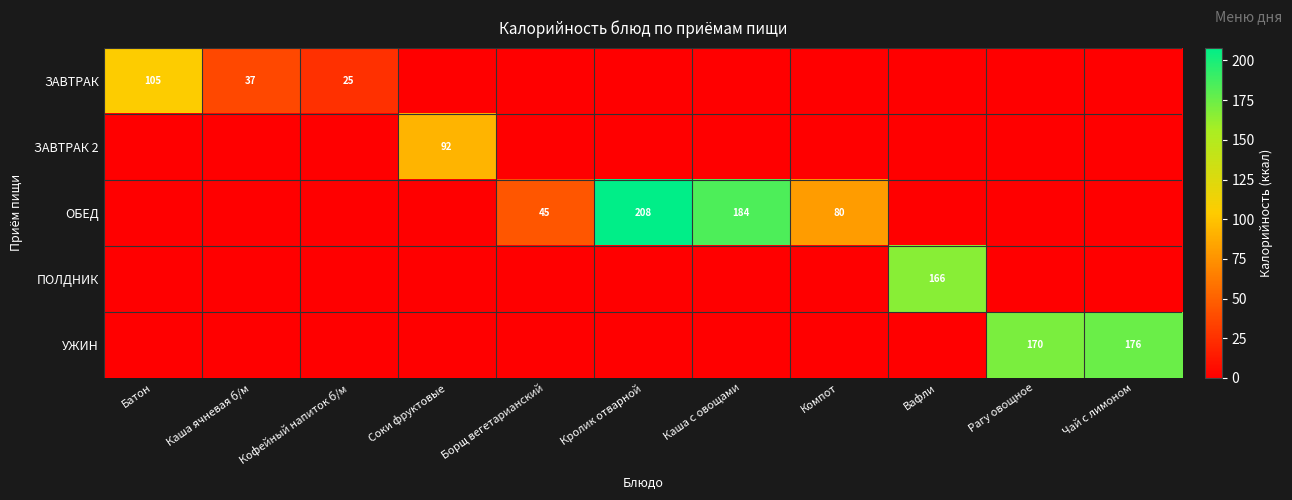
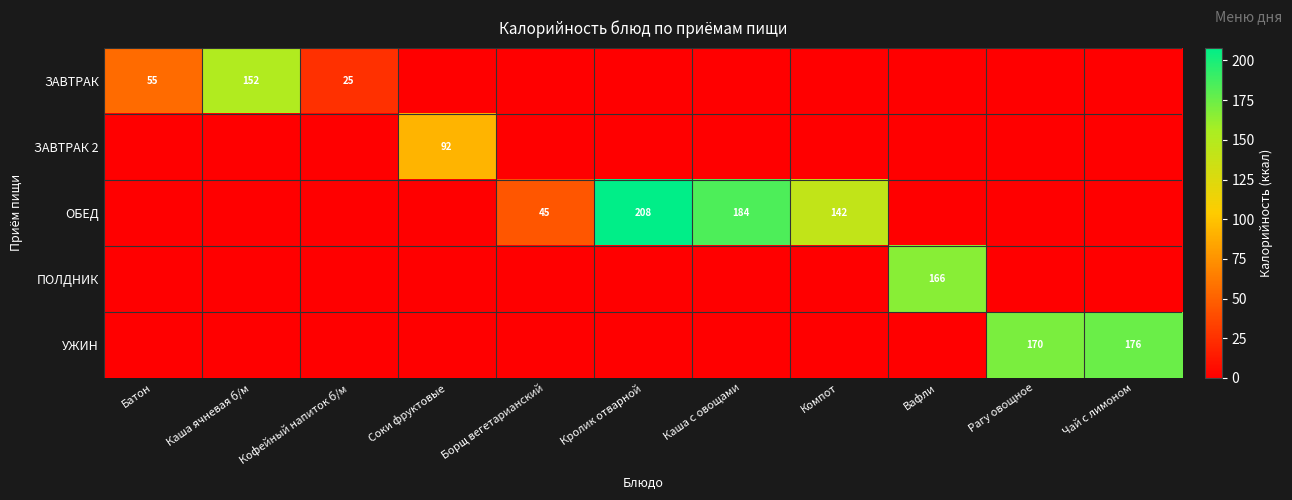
ЗАВТРАК, Батон: 105 -> 55
ЗАВТРАК, Каша ячневая б/м: 37 -> 152
ОБЕД, Компот: 80 -> 142
